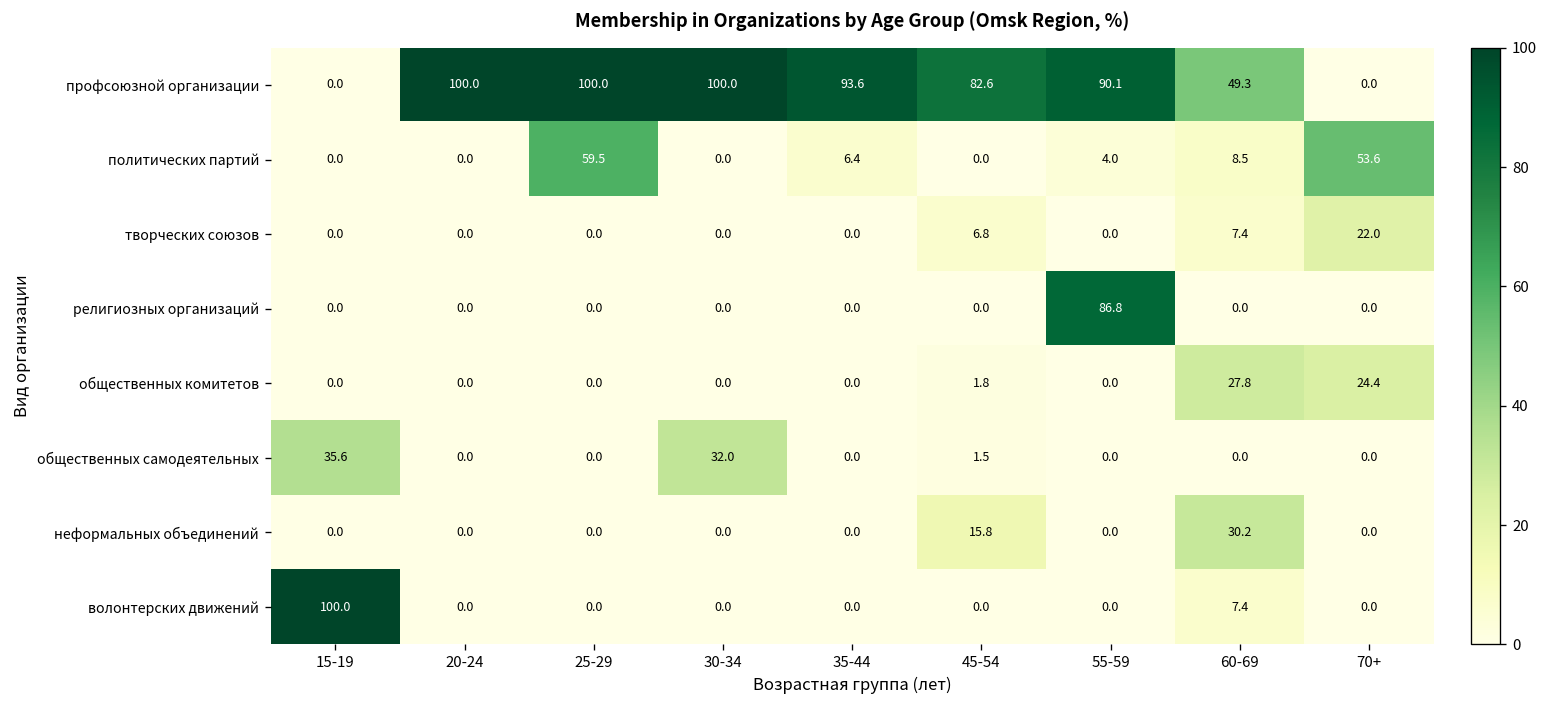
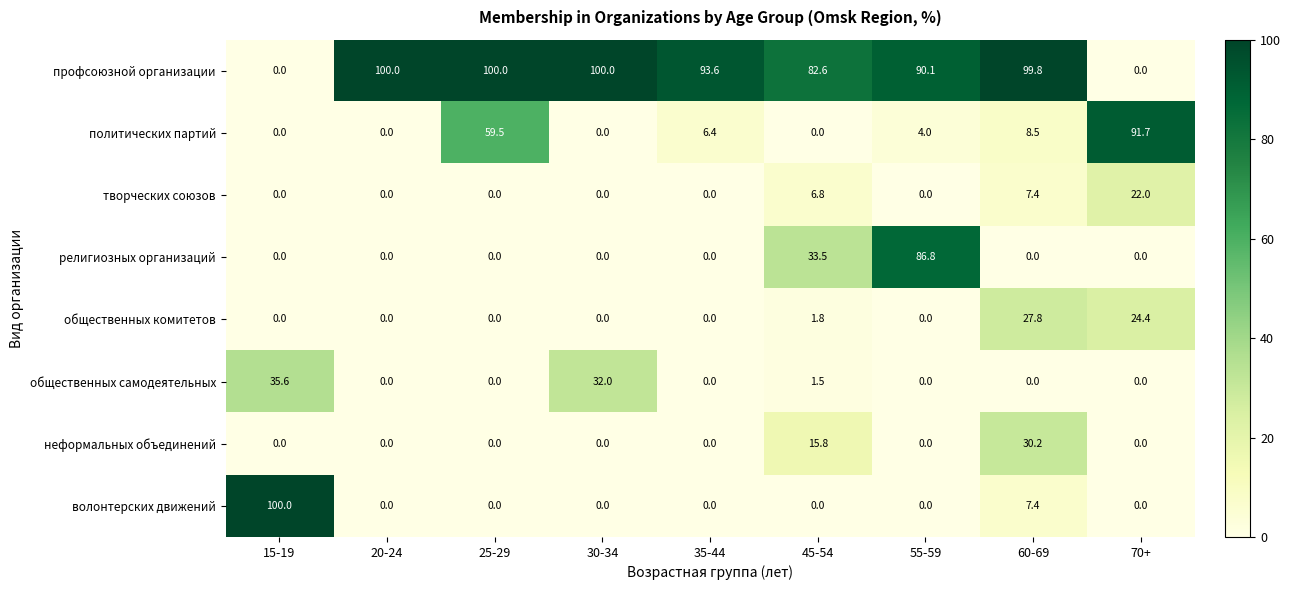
профсоюзной организации, 60-69: 49.3 -> 99.8
политических партий, 70+: 53.6 -> 91.7
религиозных организаций, 45-54: 0.0 -> 33.5
